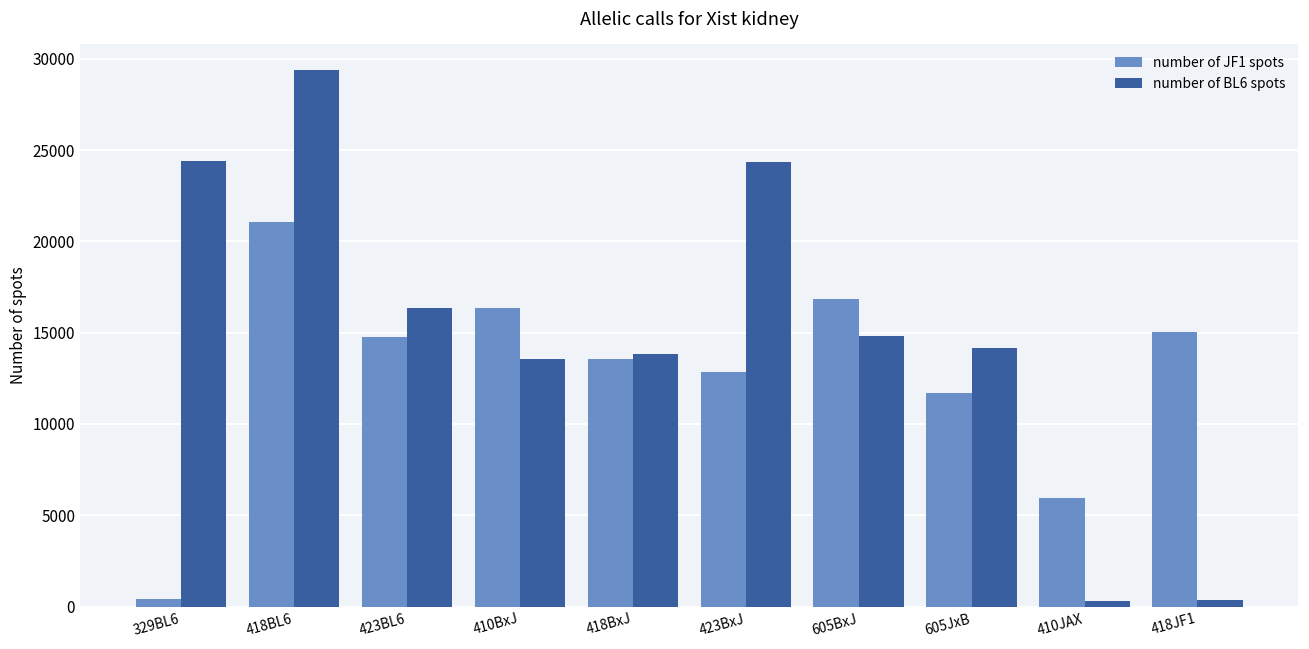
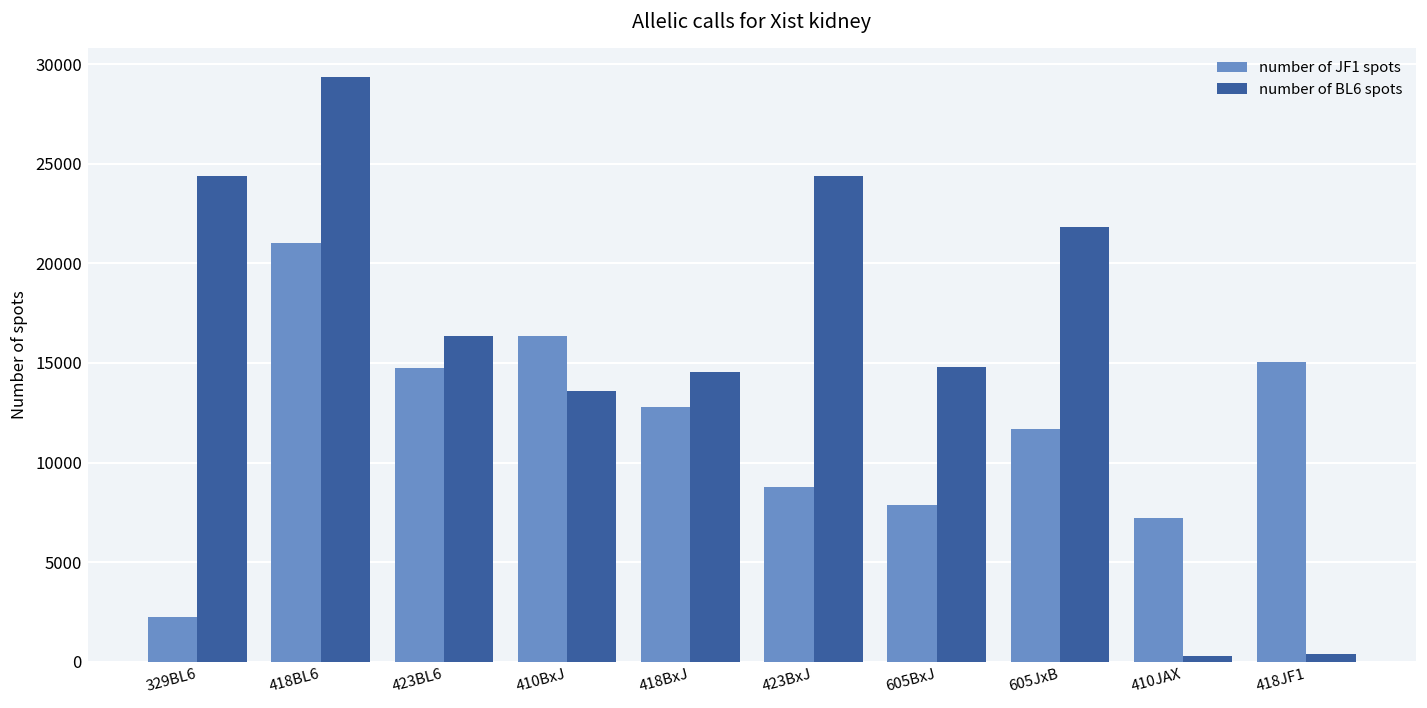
number of JF1 spots, 329BL6: 400 -> 2200
number of JF1 spots, 418BxJ: 13600 -> 12800
number of BL6 spots, 418BxJ: 13800 -> 14500
number of JF1 spots, 423BxJ: 12900 -> 8800
number of JF1 spots, 605BxJ: 16900 -> 7900
number of BL6 spots, 605JxB: 14200 -> 21800
number of JF1 spots, 410JAX: 6000 -> 7200
